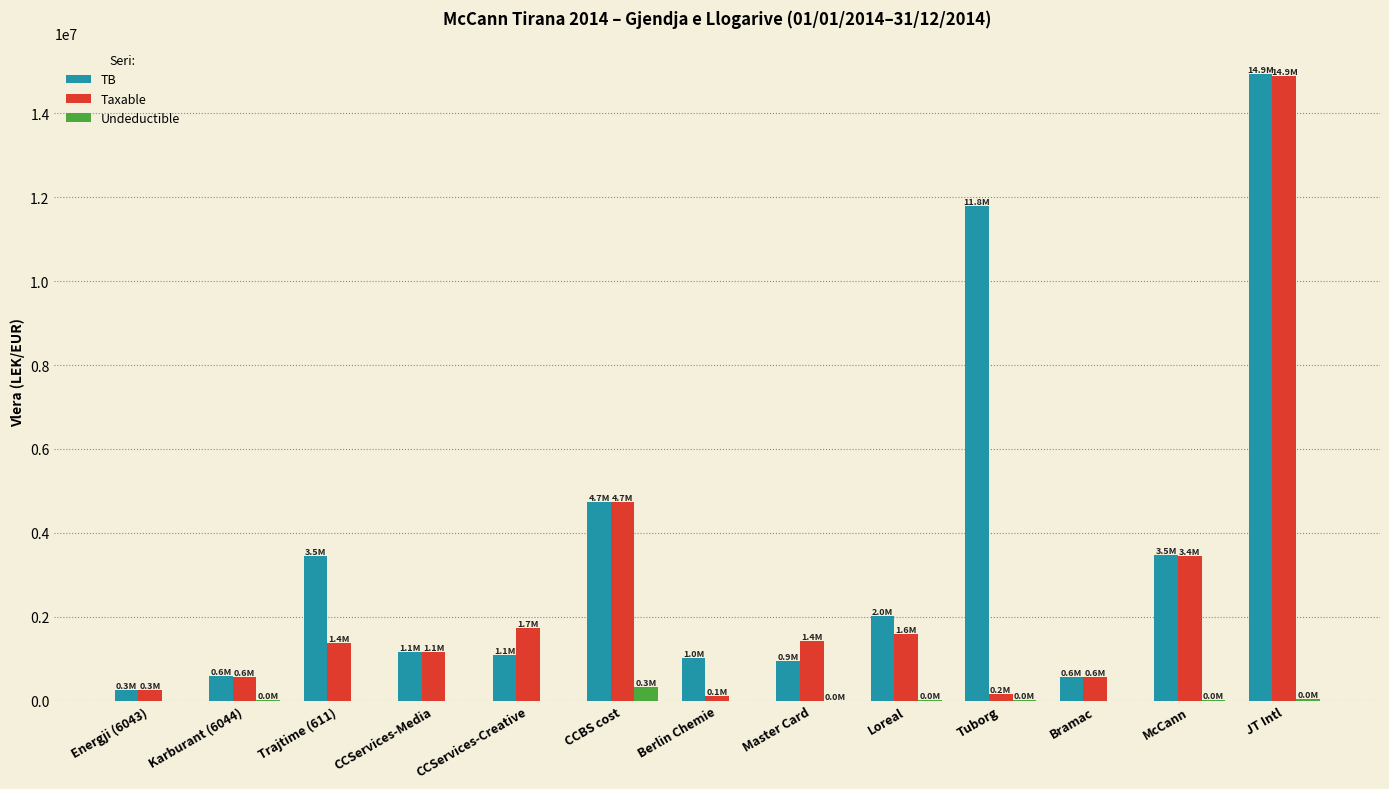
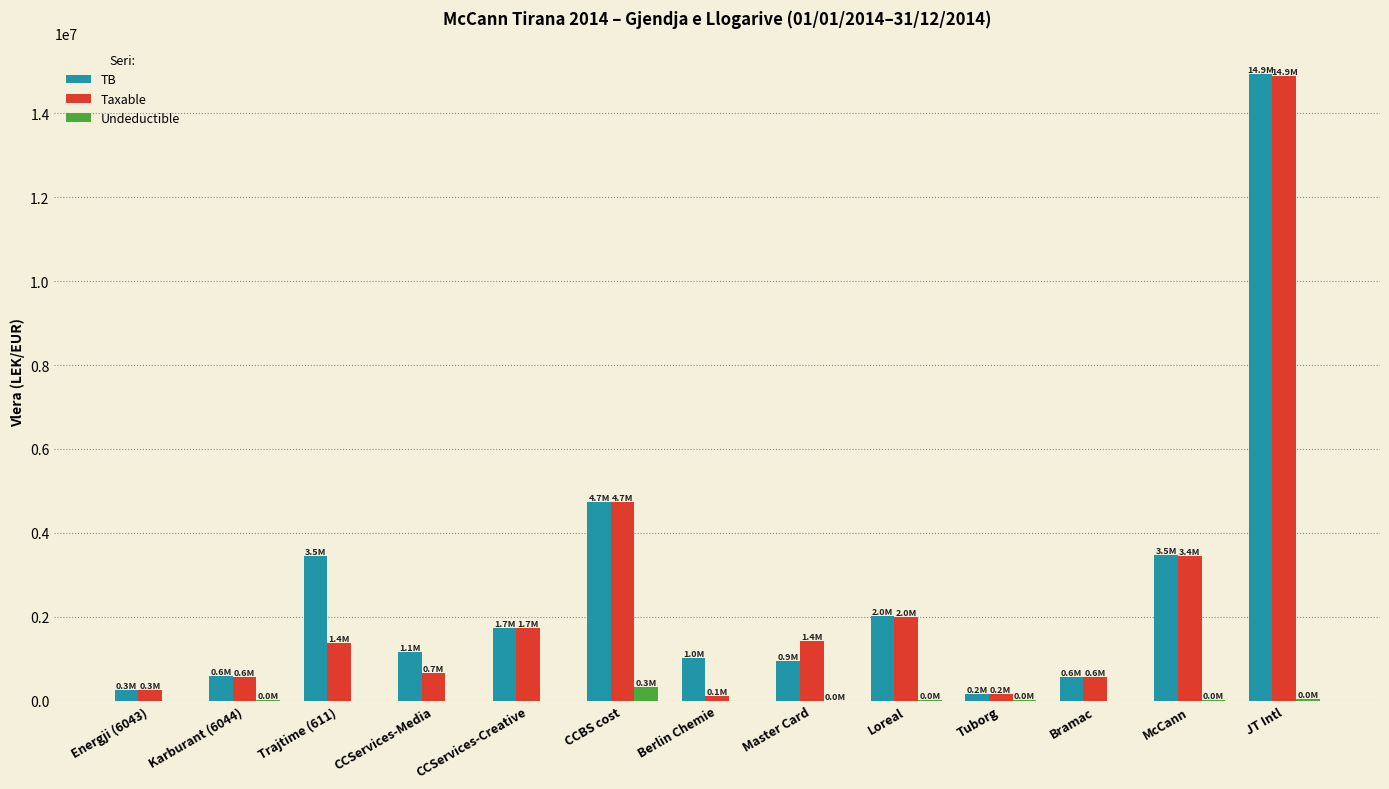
Taxable, CCServices-Media: 1.1M -> 0.7M
TB, CCServices-Creative: 1.1M -> 1.7M
Taxable, Loreal: 1.6M -> 2.0M
TB, Tuborg: 11.8M -> 0.2M
